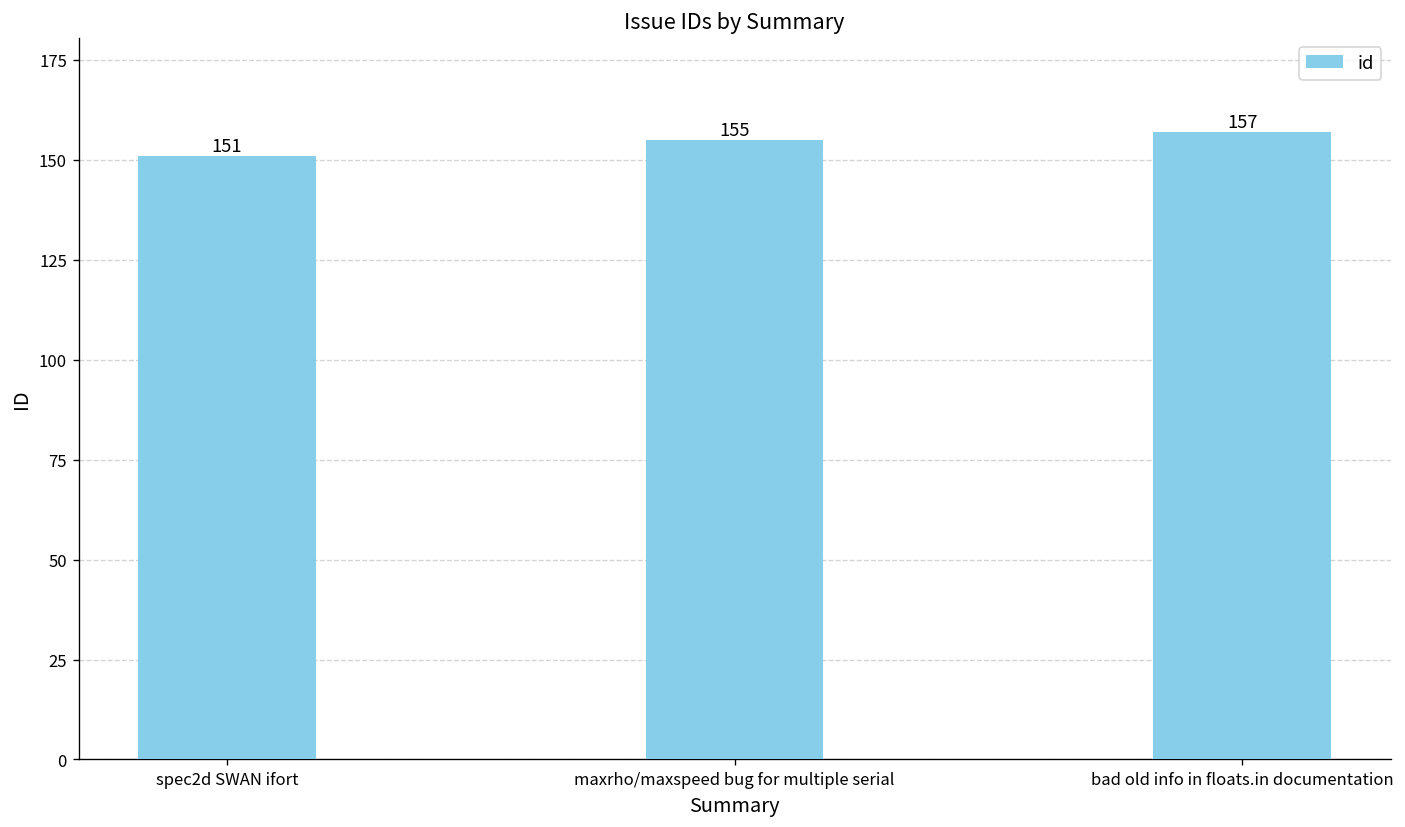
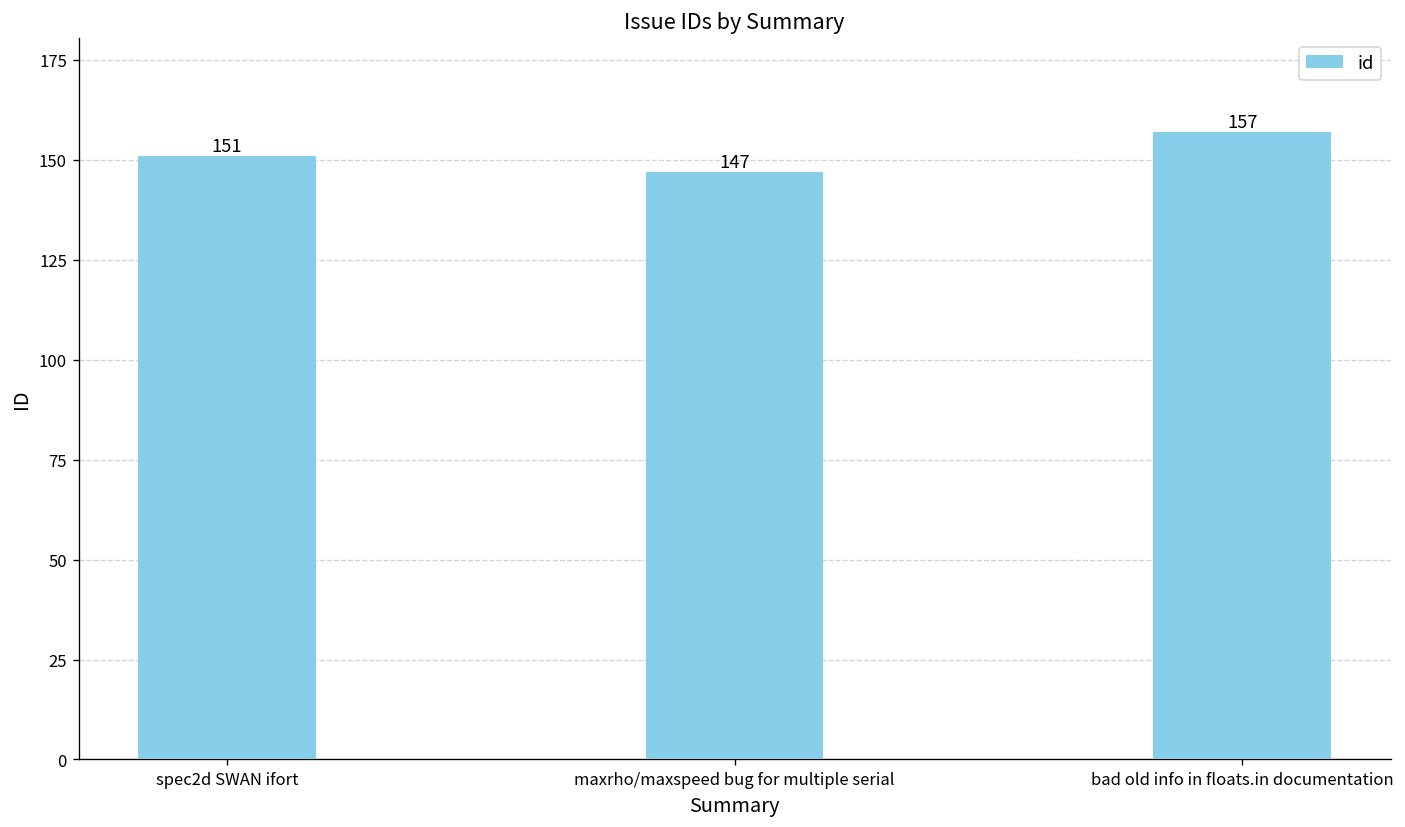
maxrho/maxspeed bug for multiple serial: 155 -> 147
